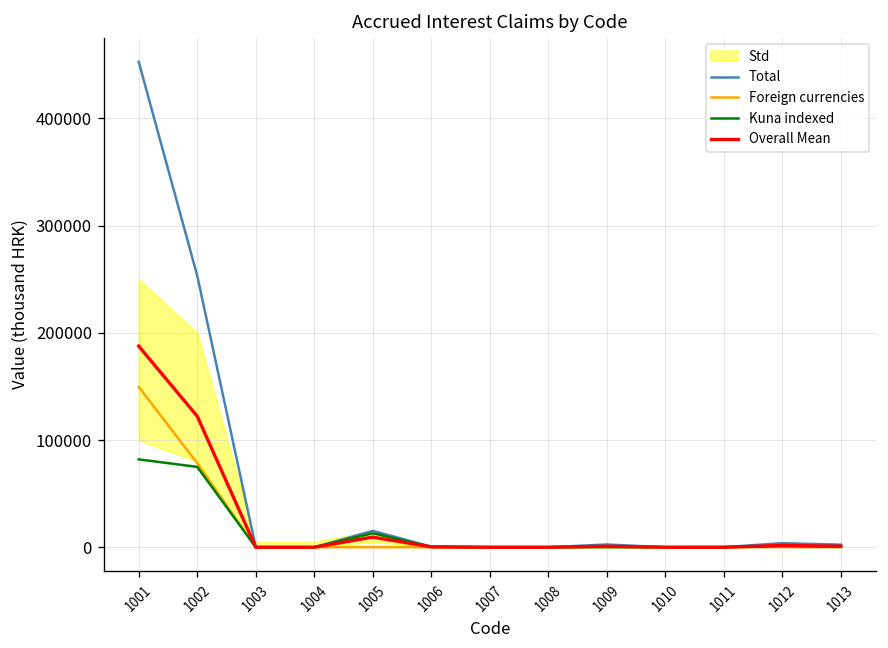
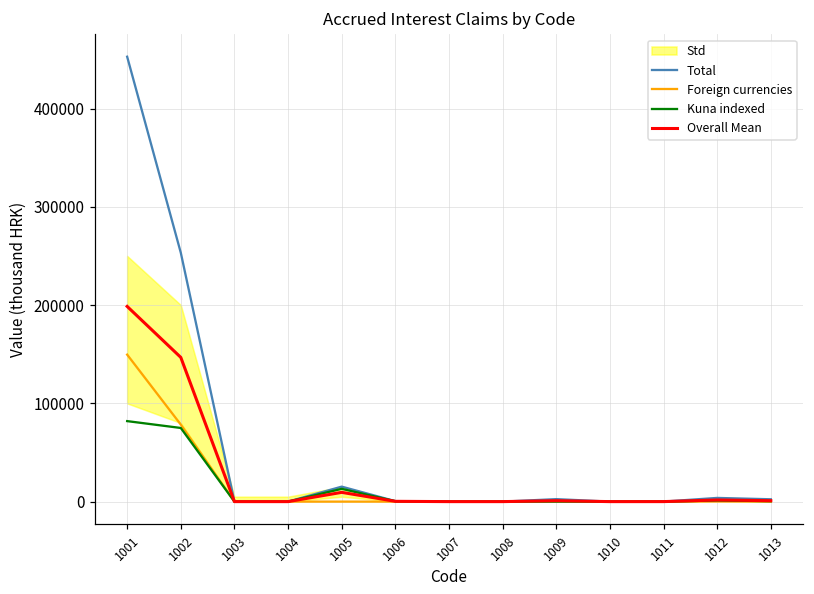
Overall Mean, 1001: 190000 -> 200000
Overall Mean, 1002: 120000 -> 150000
